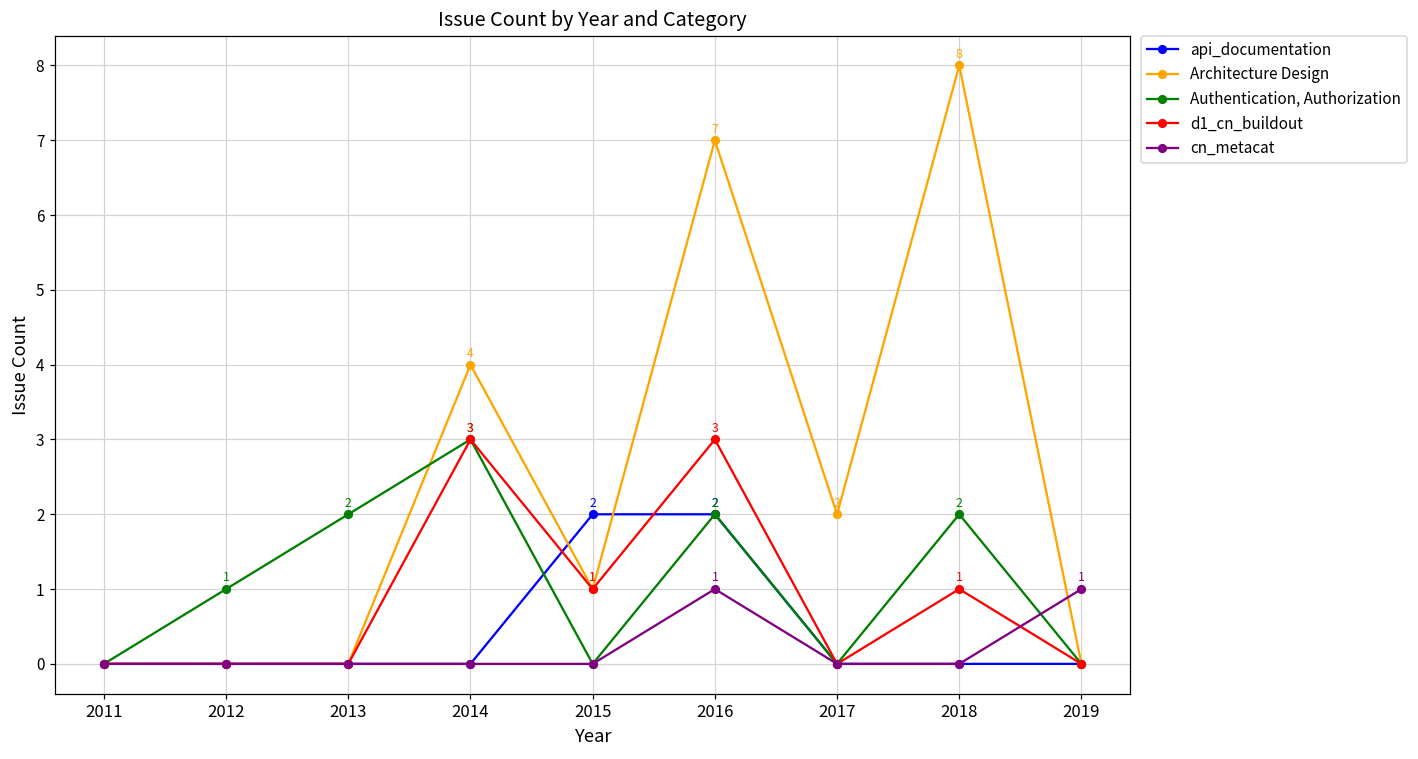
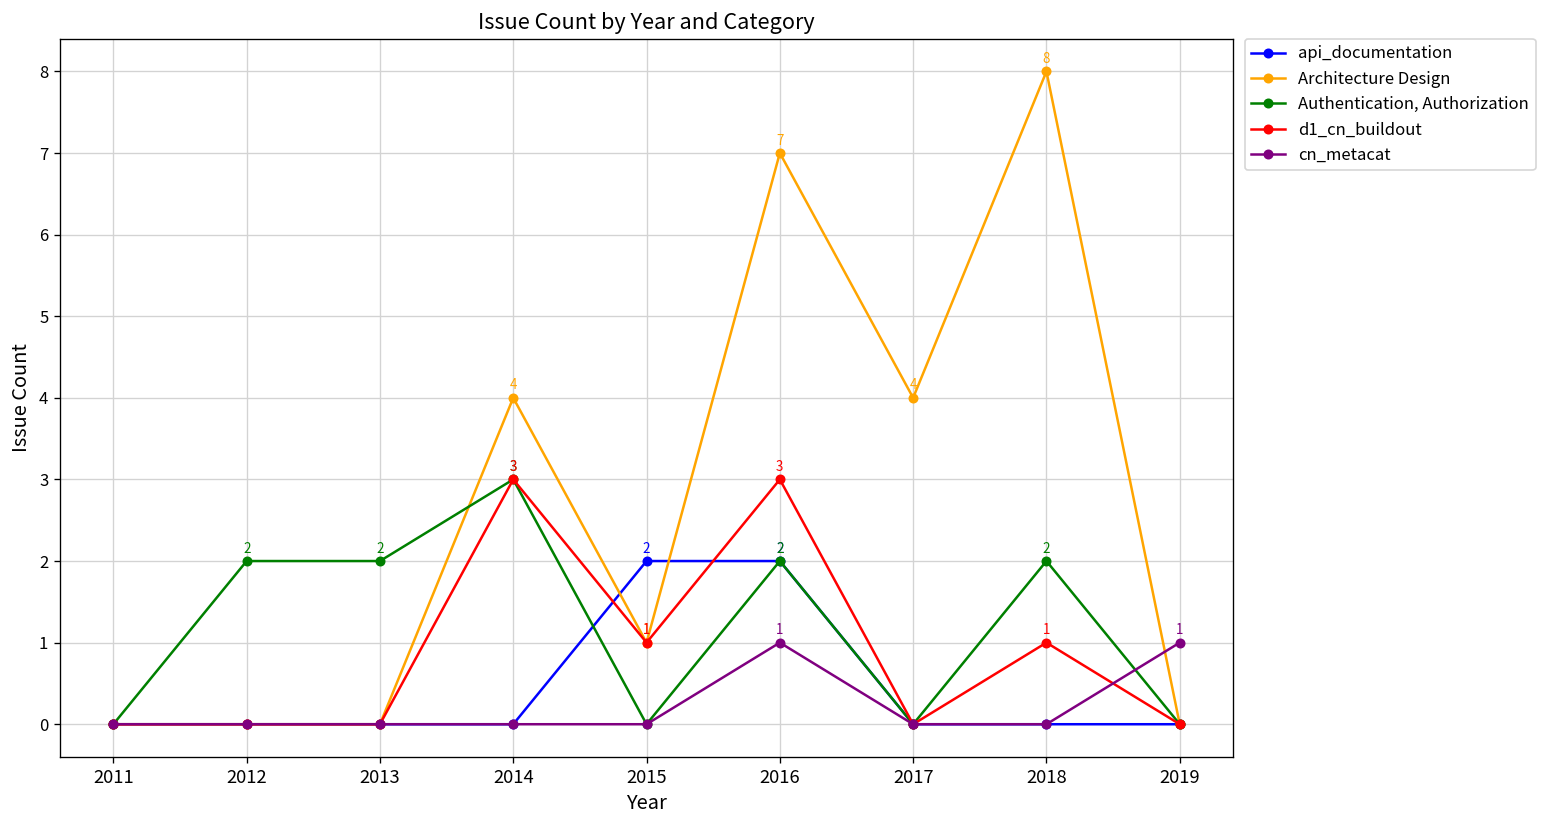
Authentication, Authorization, 2012: 1 -> 2
Architecture Design, 2017: 2 -> 4
